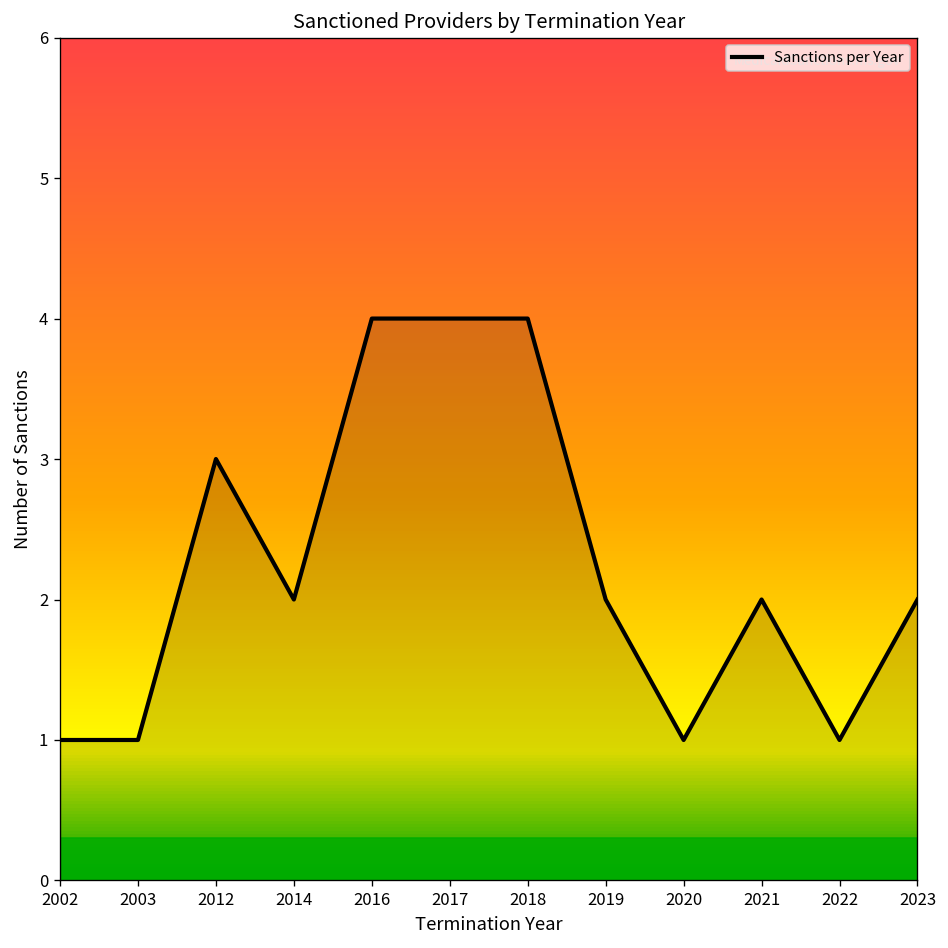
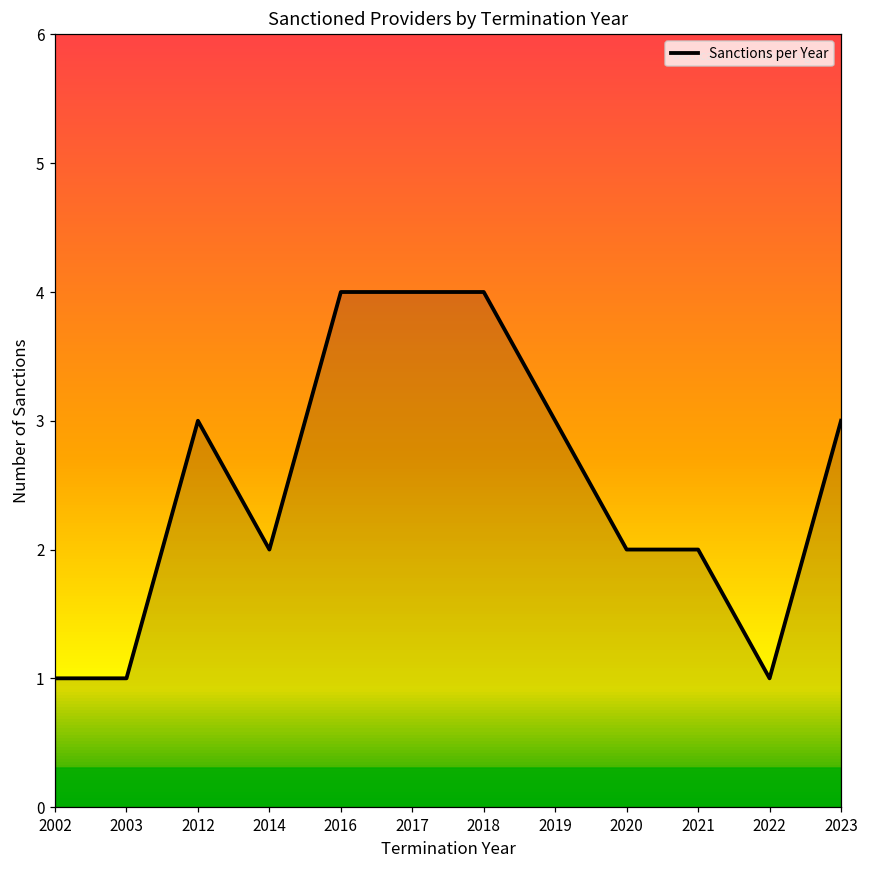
2019: 2 -> 3
2020: 1 -> 2
2023: 2 -> 3
